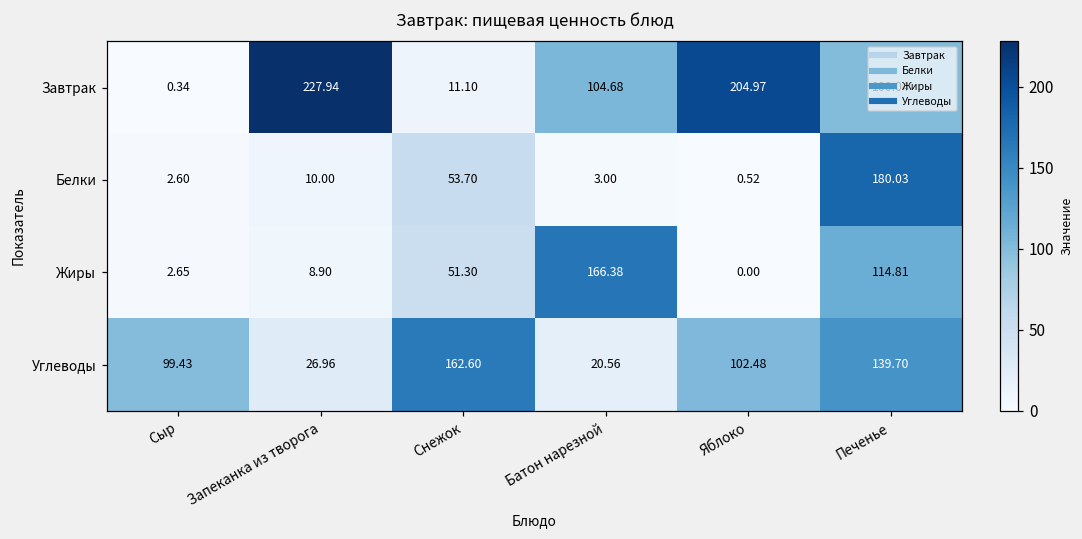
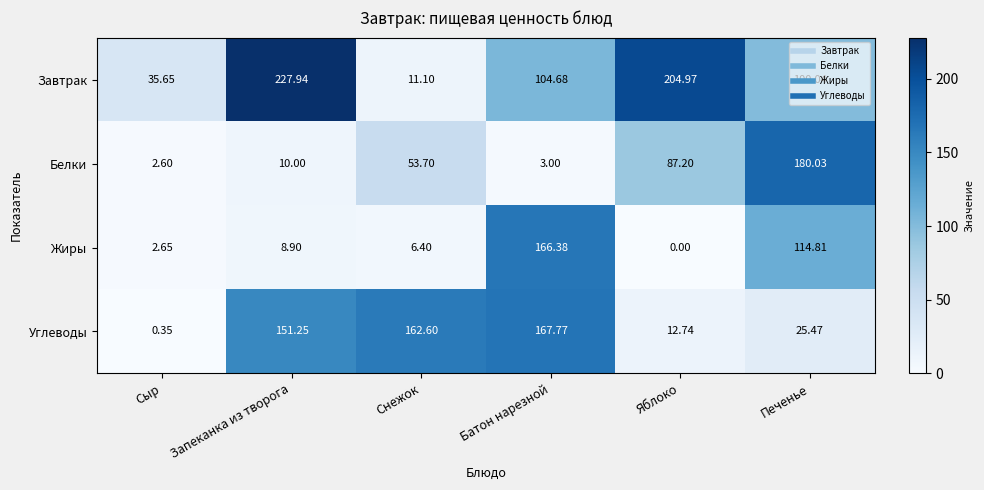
Завтрак, Сыр: 0.34 -> 35.65
Белки, Яблоко: 0.52 -> 87.20
Жиры, Снежок: 51.30 -> 6.40
Углеводы, Сыр: 99.43 -> 0.35
Углеводы, Запеканка из творога: 26.96 -> 151.25
Углеводы, Батон нарезной: 20.56 -> 167.77
Углеводы, Яблоко: 102.48 -> 12.74
Углеводы, Печенье: 139.70 -> 25.47
